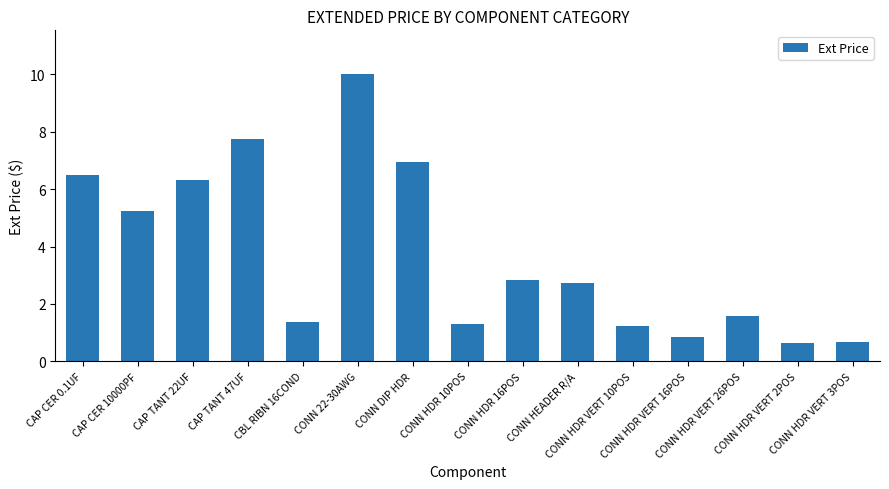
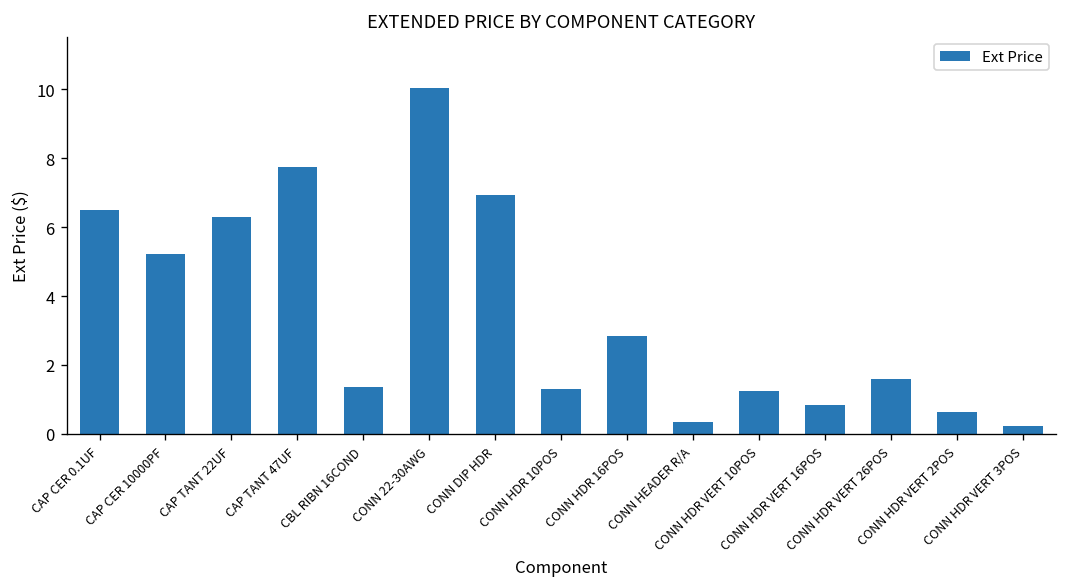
CONN HEADER R/A: 2.7 -> 0.3
CONN HDR VERT 3POS: 0.7 -> 0.2
